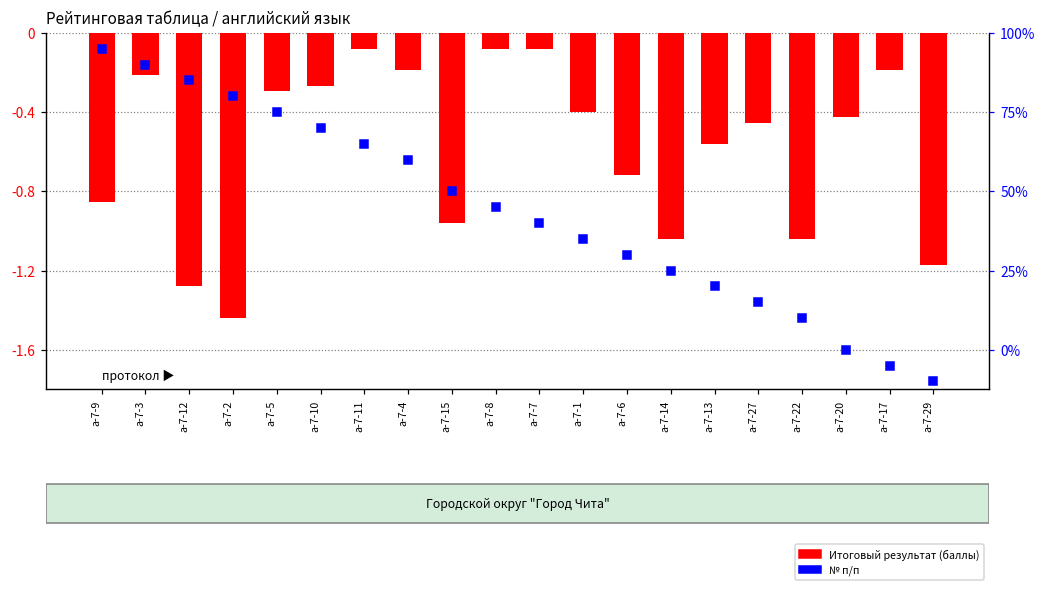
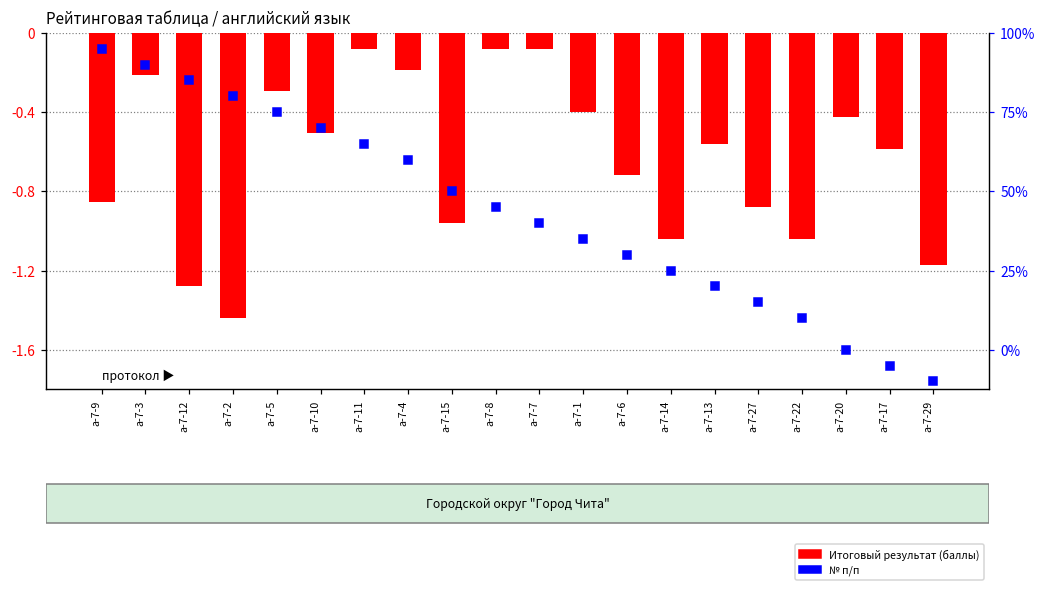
Итоговый результат (баллы), а-7-10: -0.27 -> -0.51
Итоговый результат (баллы), а-7-27: -0.45 -> -0.88
Итоговый результат (баллы), а-7-17: -0.19 -> -0.59
